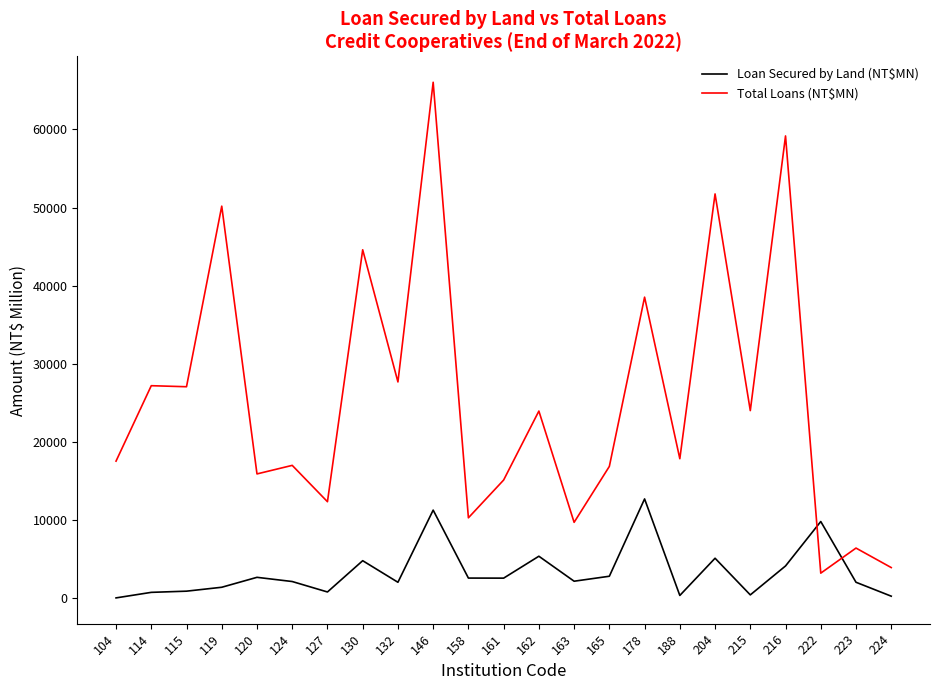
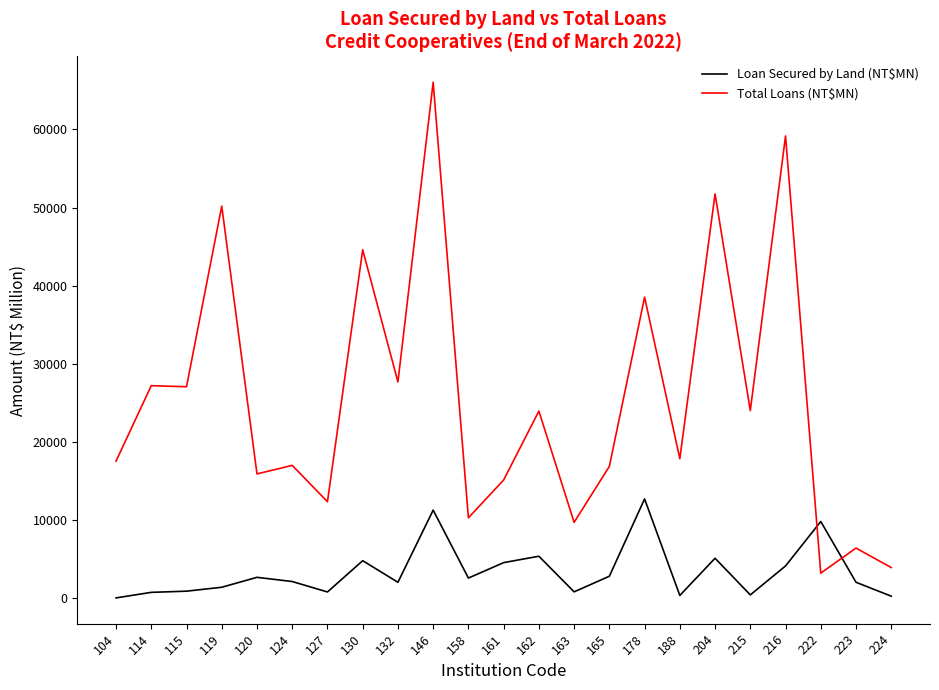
Loan Secured by Land (NT$MN), 161: 3000 -> 5000
Loan Secured by Land (NT$MN), 163: 2000 -> 1000
